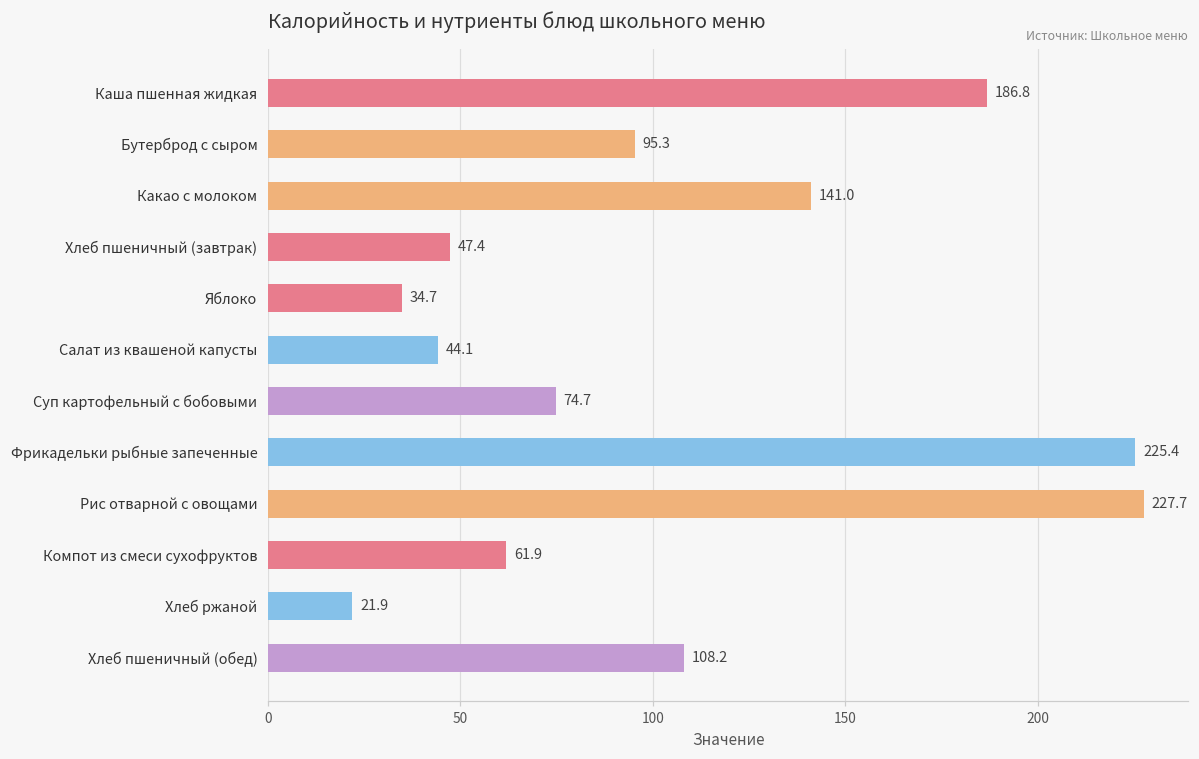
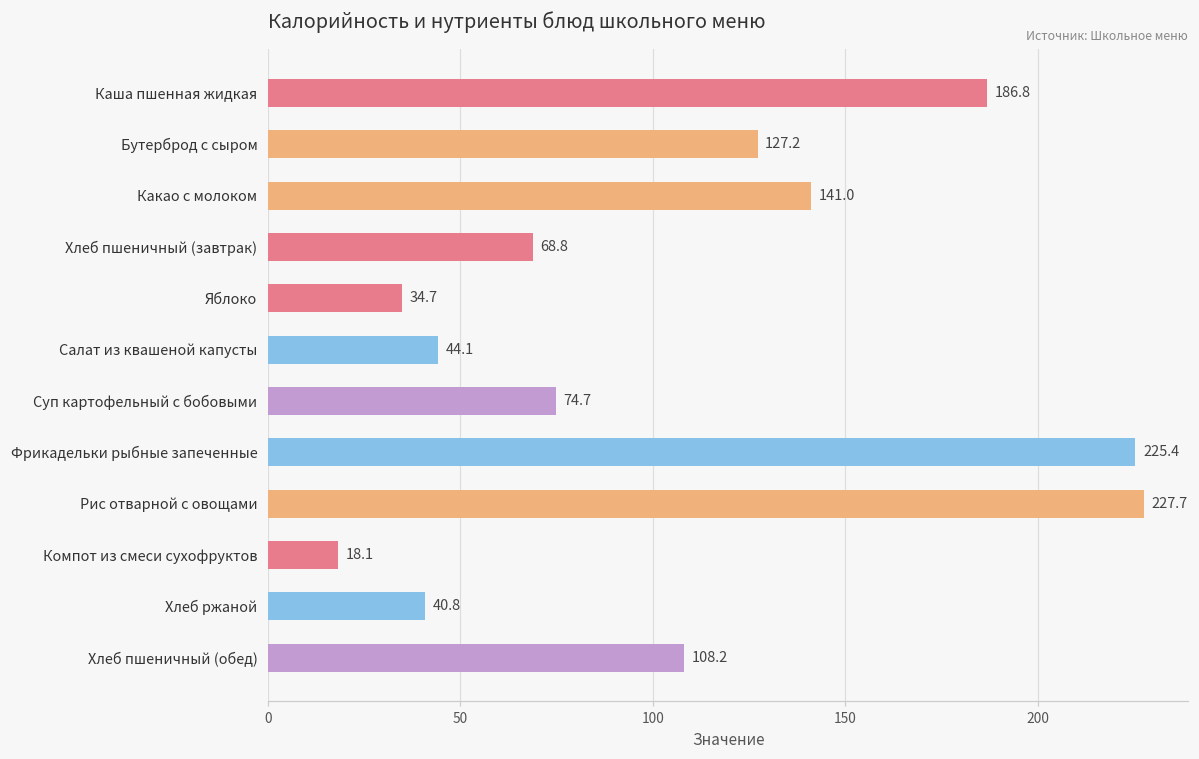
Бутерброд с сыром: 95.3 -> 127.2
Хлеб пшеничный (завтрак): 47.4 -> 68.8
Компот из смеси сухофруктов: 61.9 -> 18.1
Хлеб ржаной: 21.9 -> 40.8
